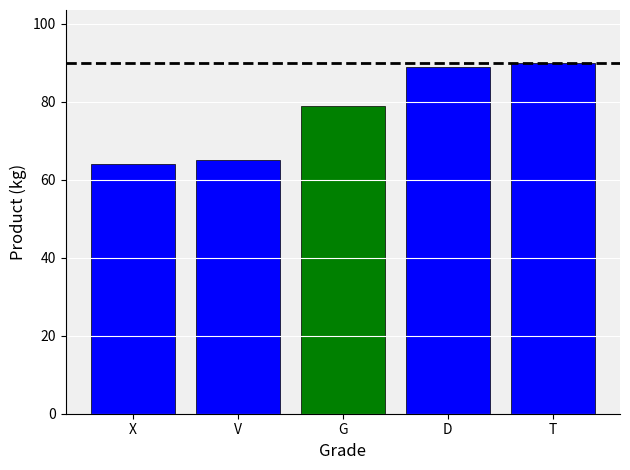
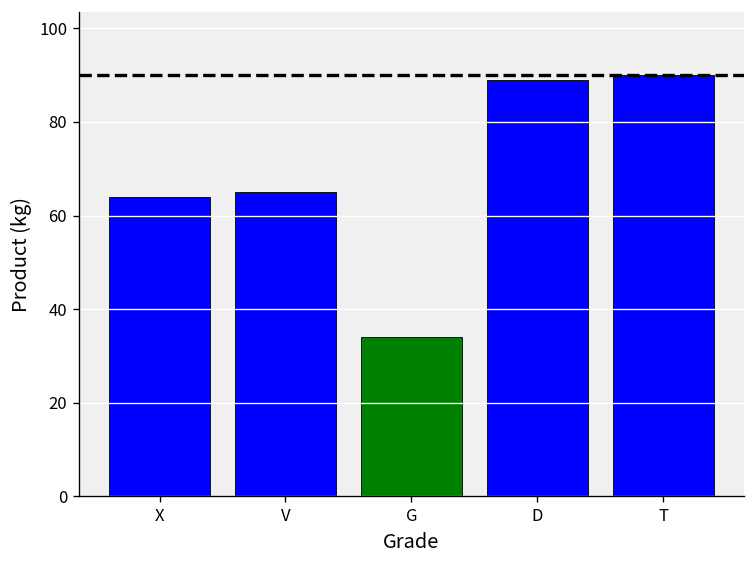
G: 79 -> 34
